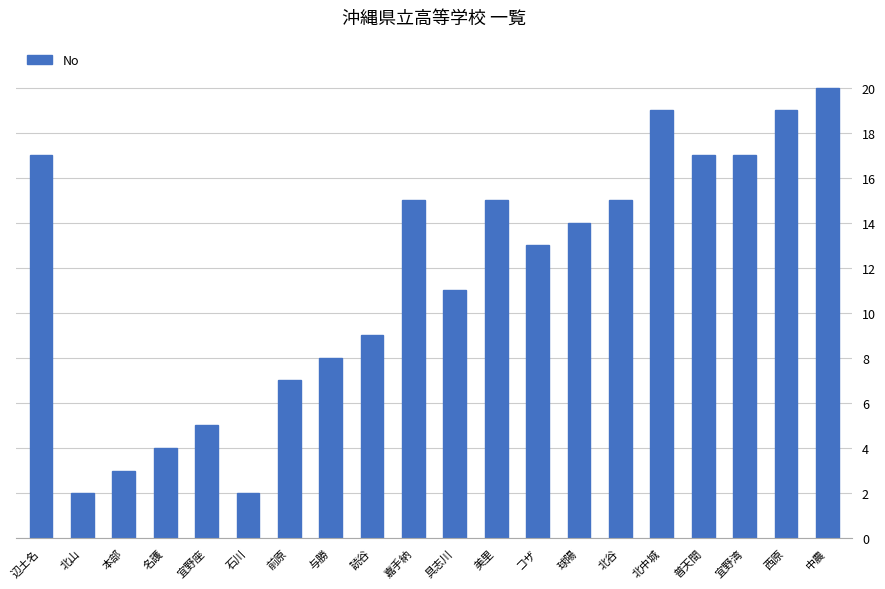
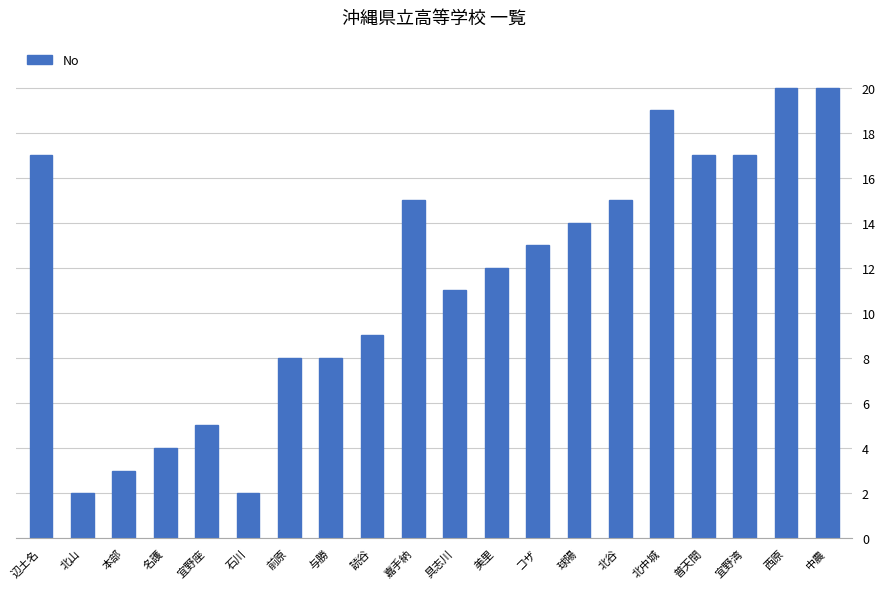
前原: 7 -> 8
美里: 15 -> 12
西原: 19 -> 20
